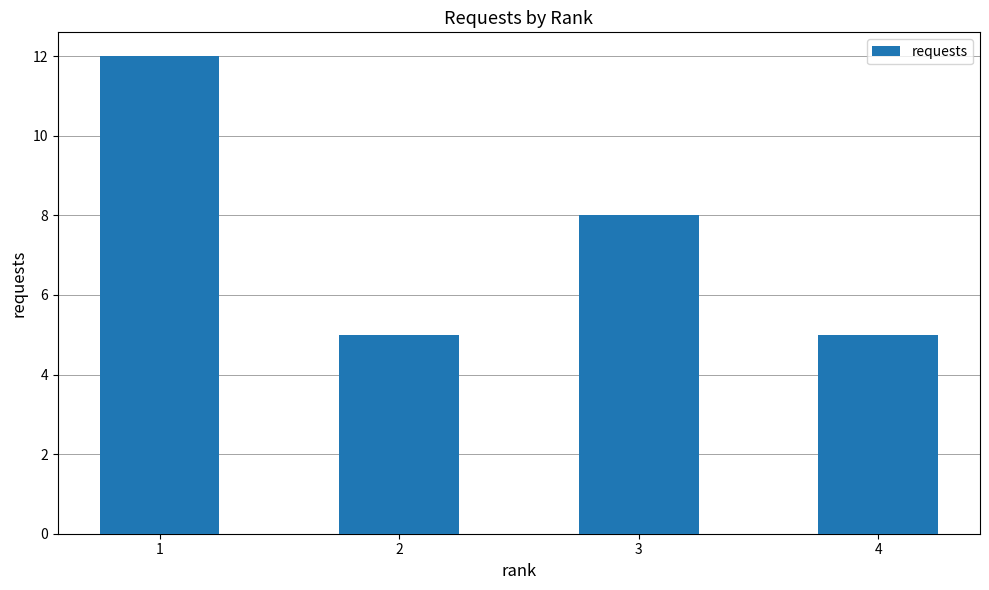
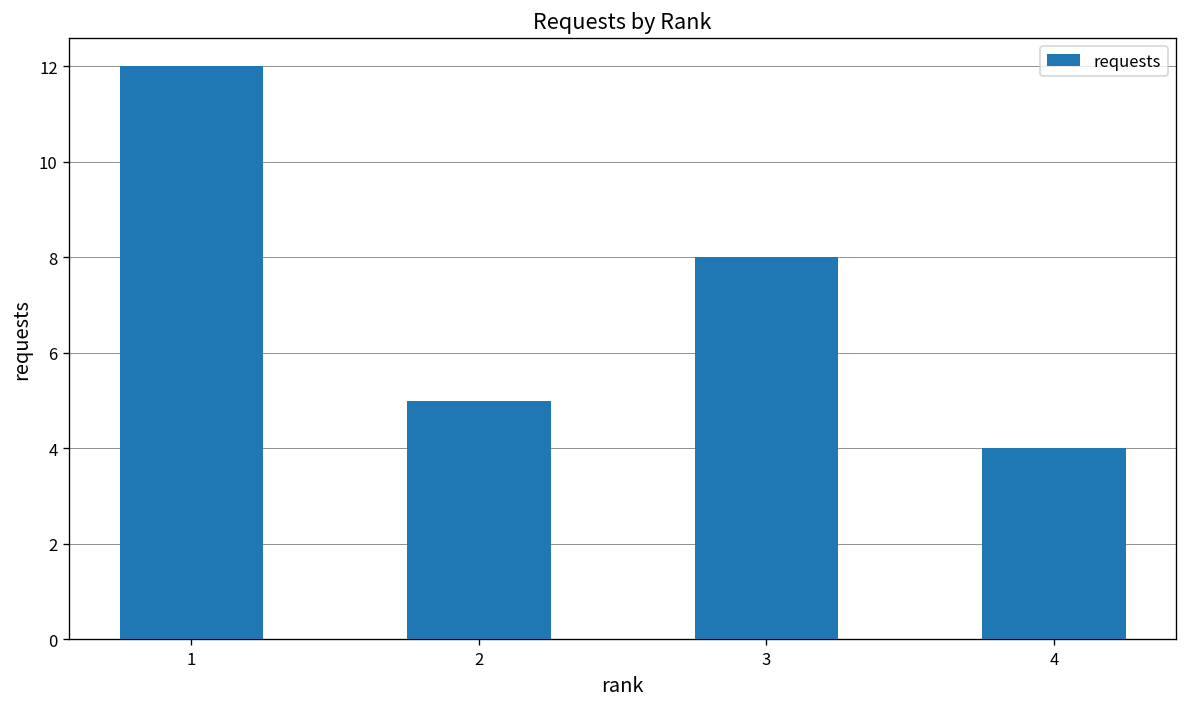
4: 5 -> 4
